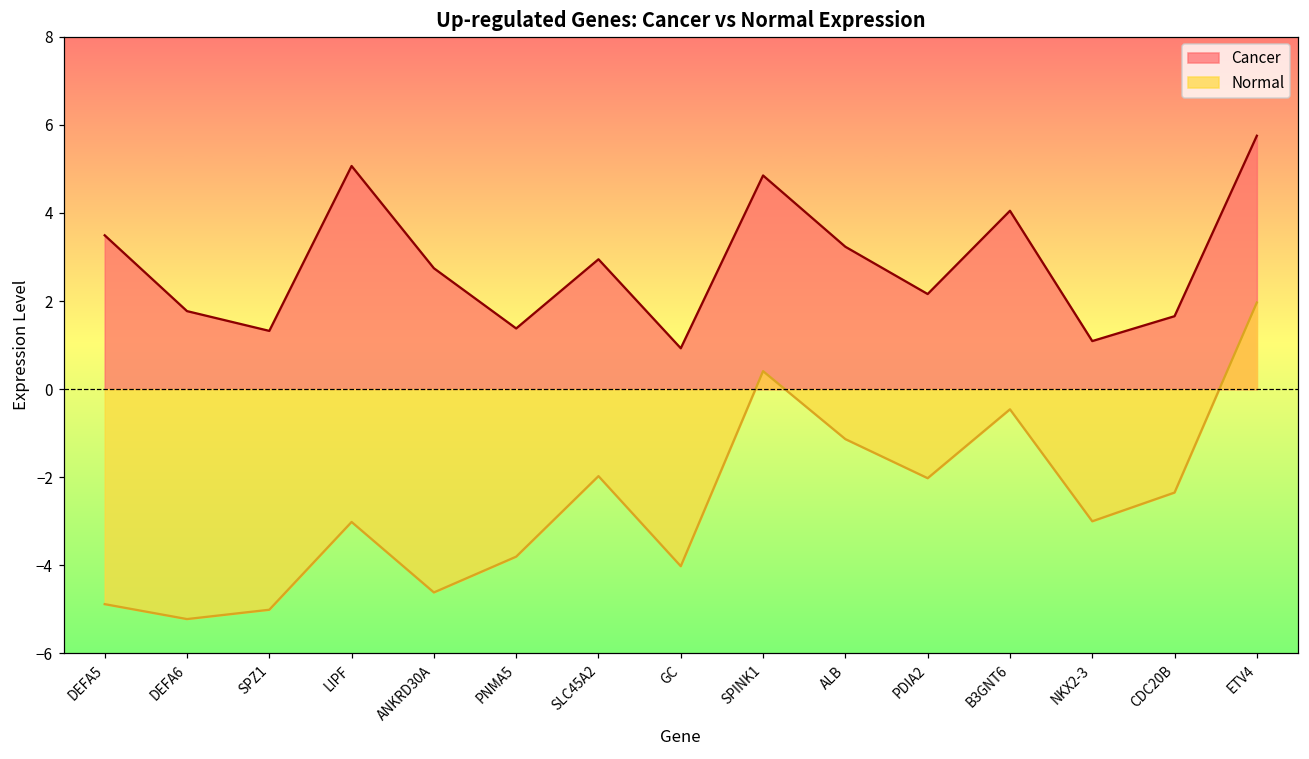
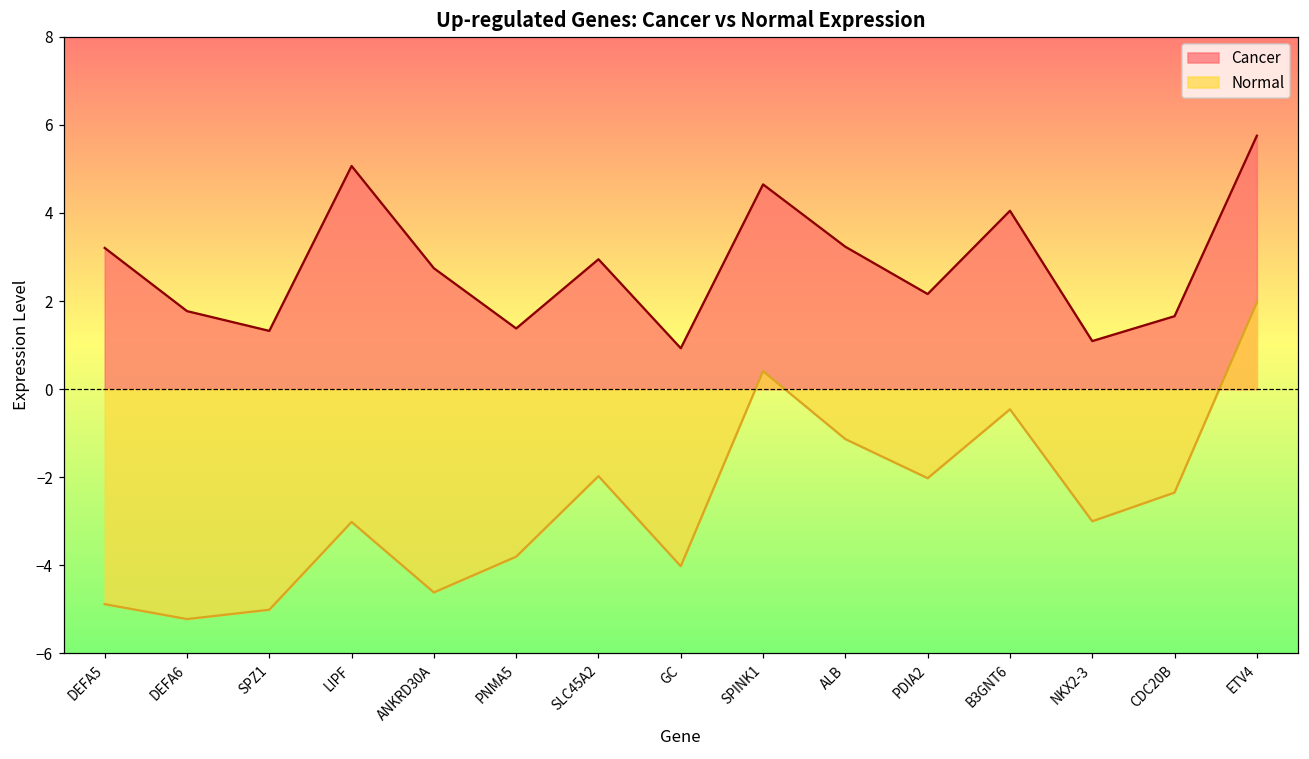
Cancer, DEFA5: 3.5 -> 3.2
Cancer, SPINK1: 4.8 -> 4.6
